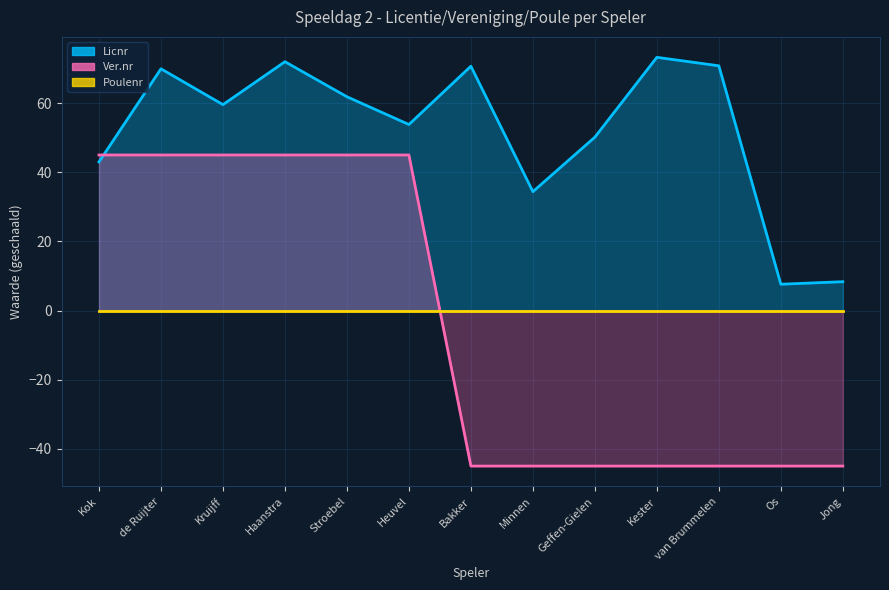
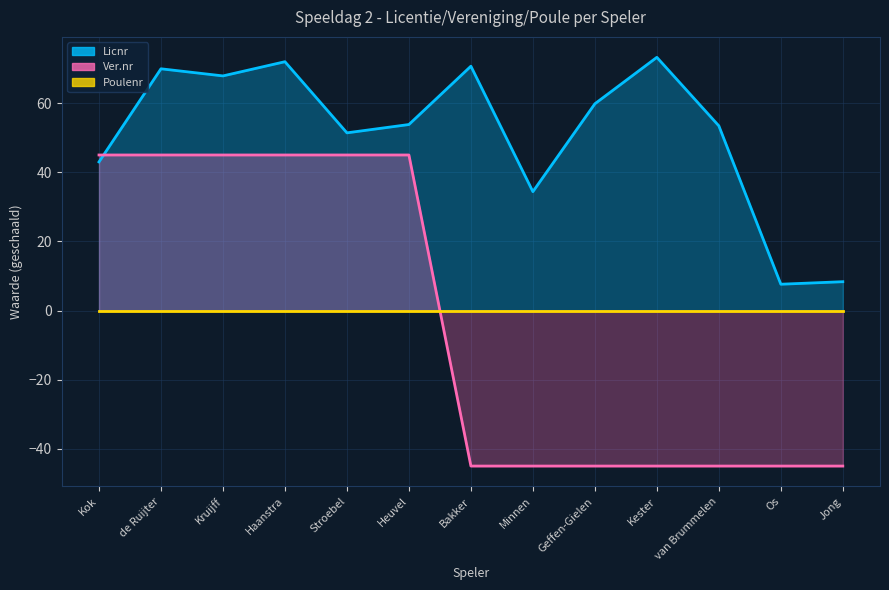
Licnr, Kruijff: 60 -> 68
Licnr, Stroebel: 62 -> 51
Licnr, Geffen-Gielen: 50 -> 60
Licnr, van Brummelen: 71 -> 53
